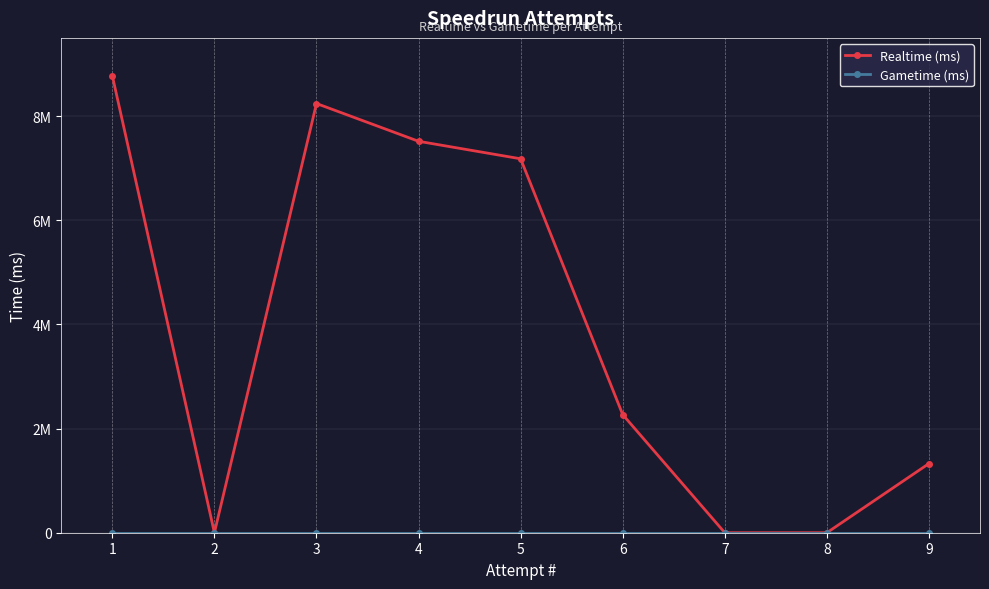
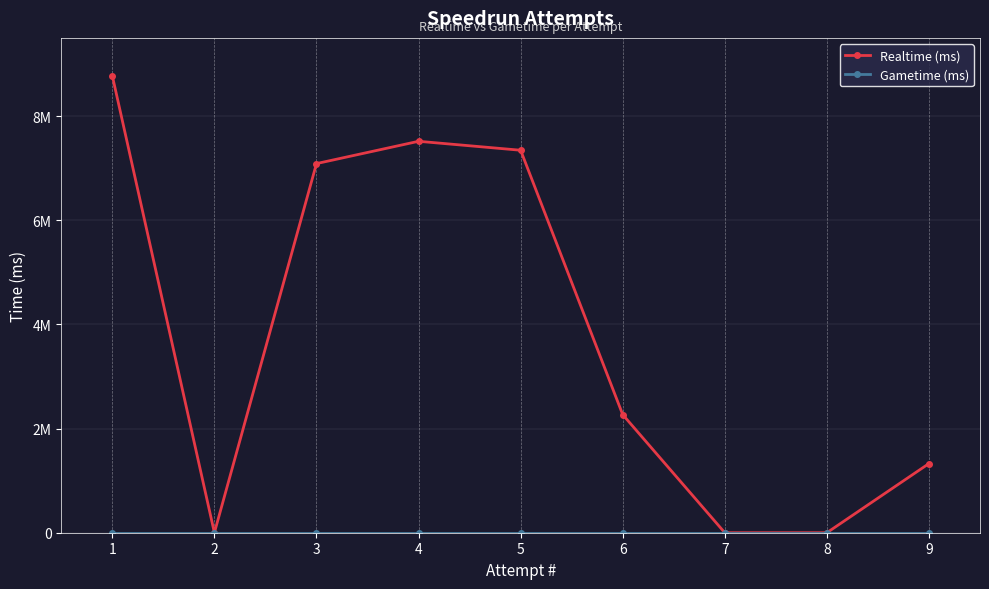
Realtime (ms), 3: 8200000 -> 7100000
Realtime (ms), 5: 7200000 -> 7300000
